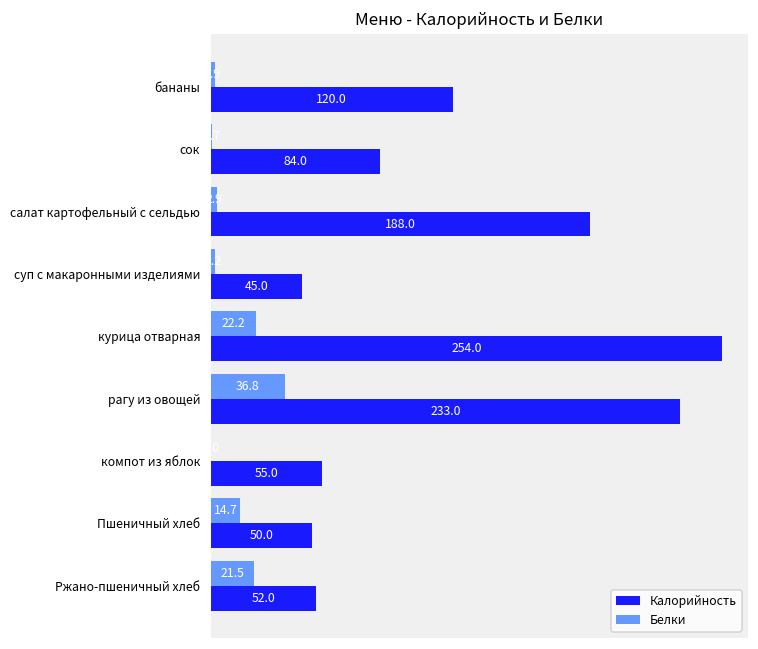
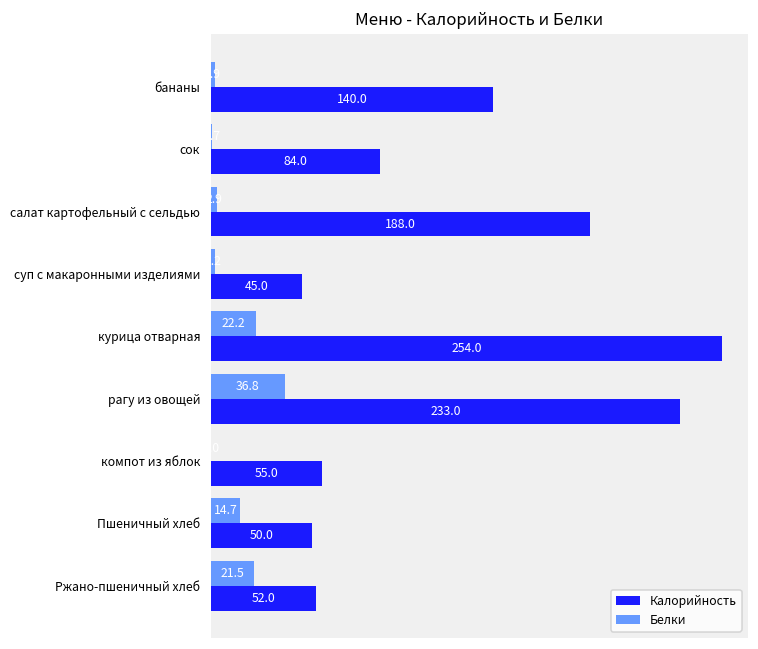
Калорийность, бананы: 120.0 -> 140.0
